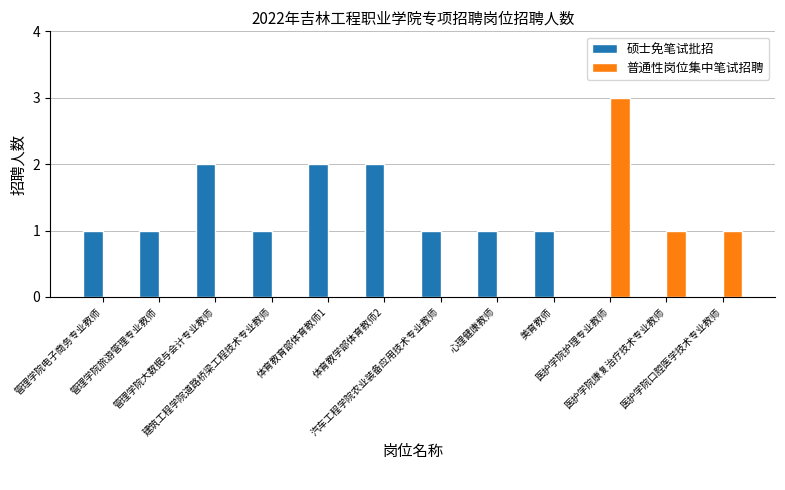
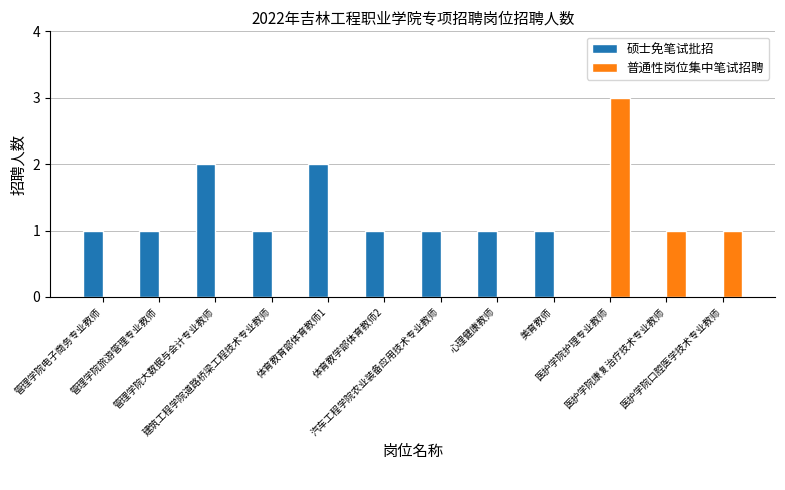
硕士免笔试批招, 体育教学部体育教师2: 2 -> 1
